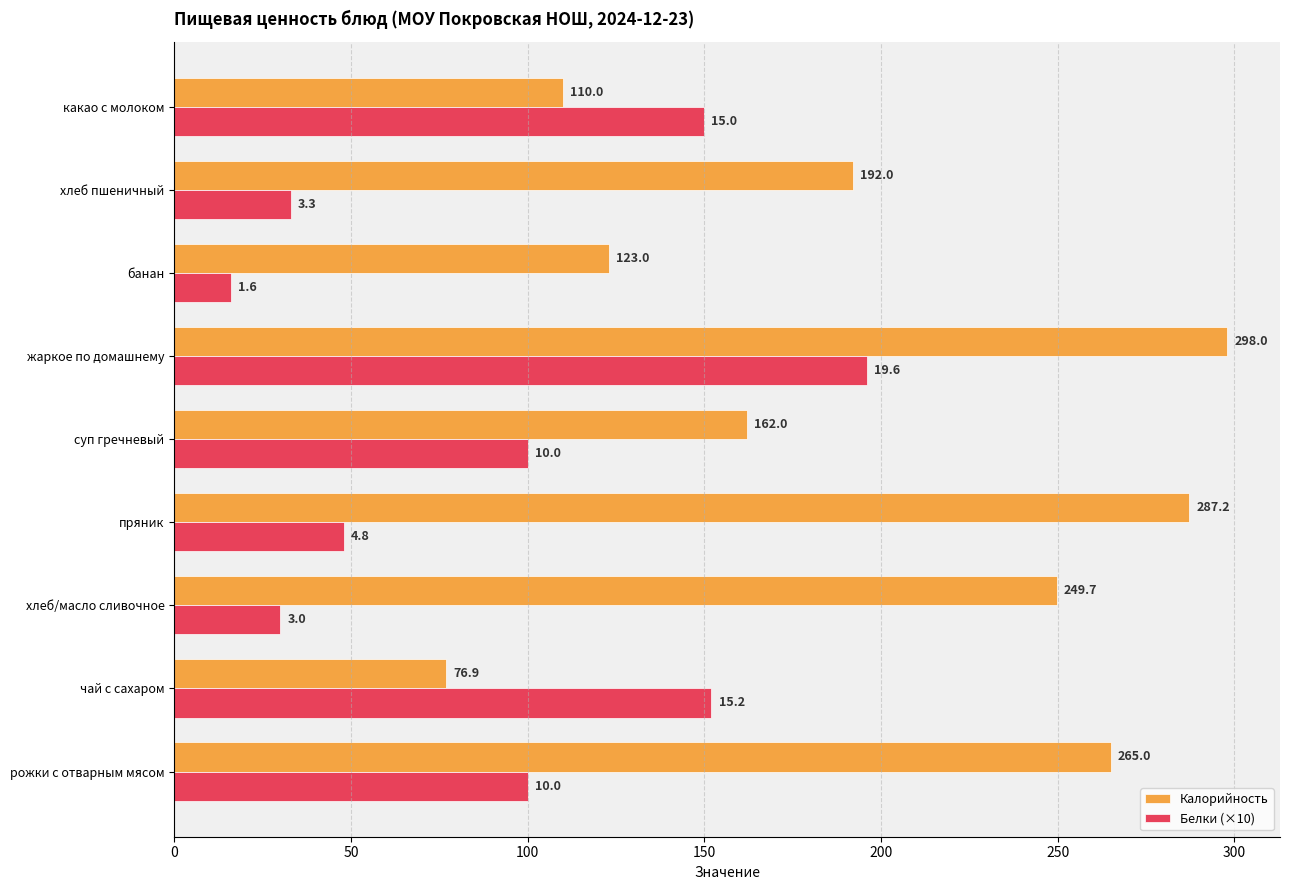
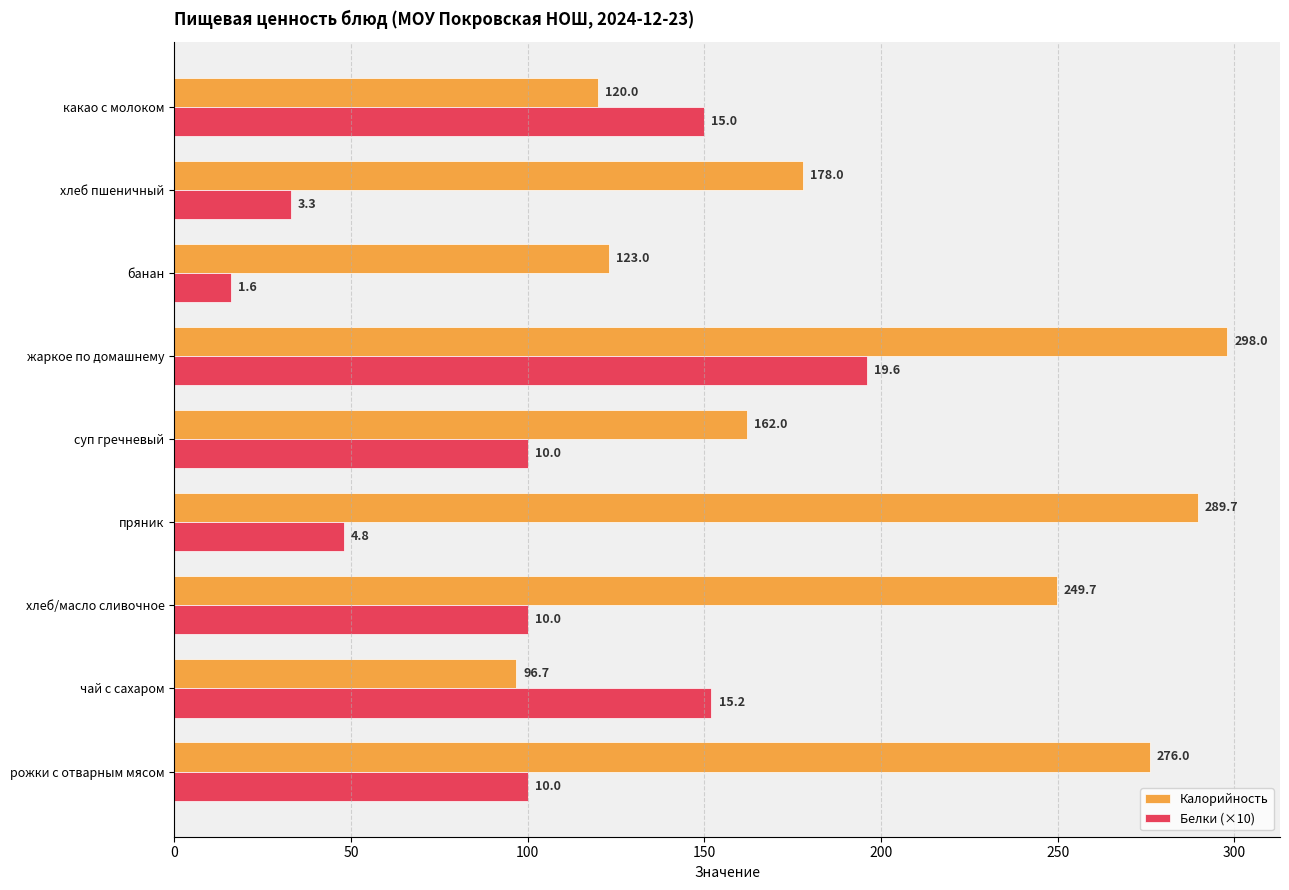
Калорийность, какао с молоком: 110.0 -> 120.0
Калорийность, хлеб пшеничный: 192.0 -> 178.0
Калорийность, пряник: 287.2 -> 289.7
Белки (×10), хлеб/масло сливочное: 3.0 -> 10.0
Калорийность, чай с сахаром: 76.9 -> 96.7
Калорийность, рожки с отварным мясом: 265.0 -> 276.0
